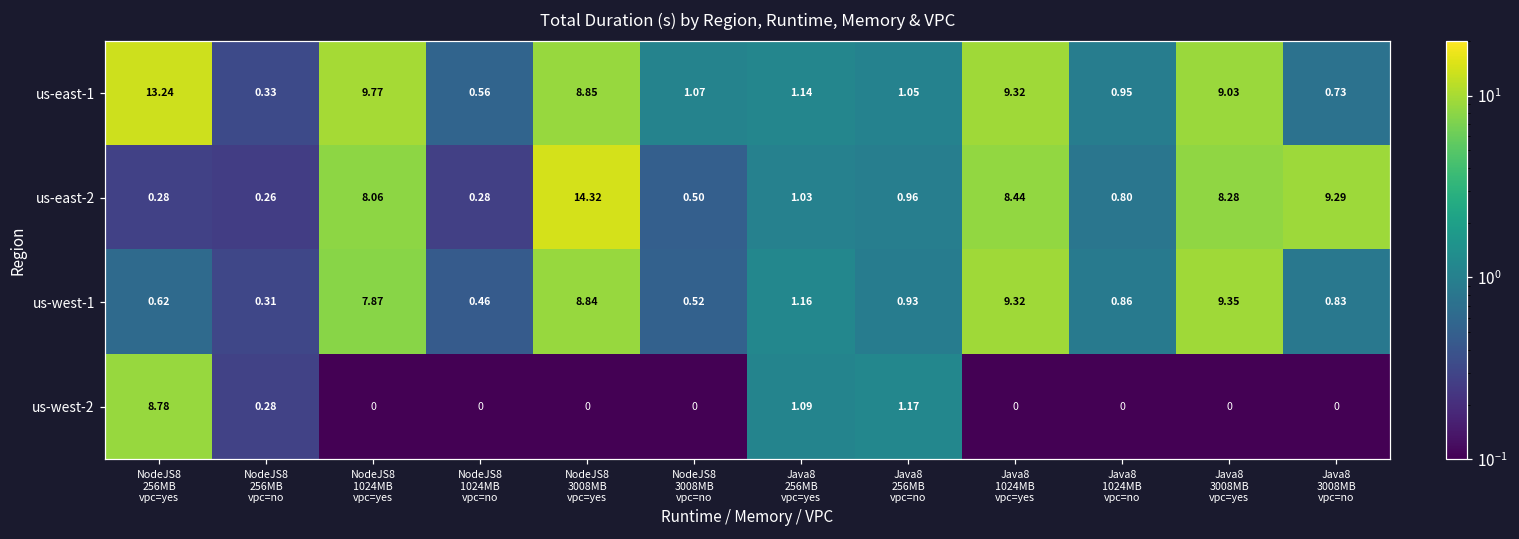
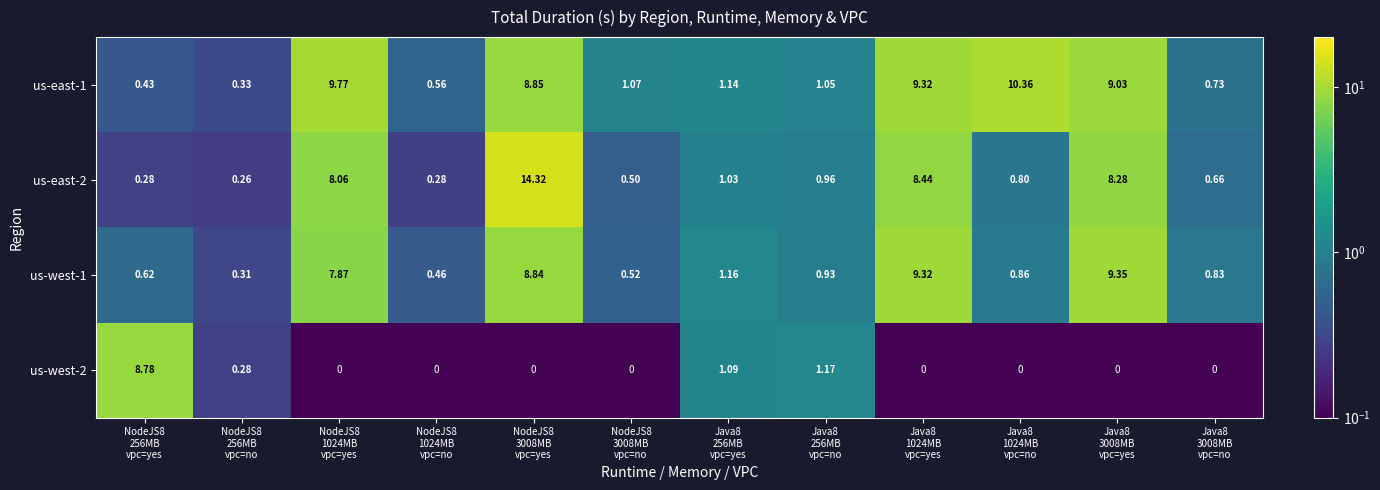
us-east-1, NodeJS8 256MB vpc=yes: 13.24 -> 0.43
us-east-1, Java8 1024MB vpc=no: 0.95 -> 10.36
us-east-2, Java8 3008MB vpc=no: 9.29 -> 0.66
